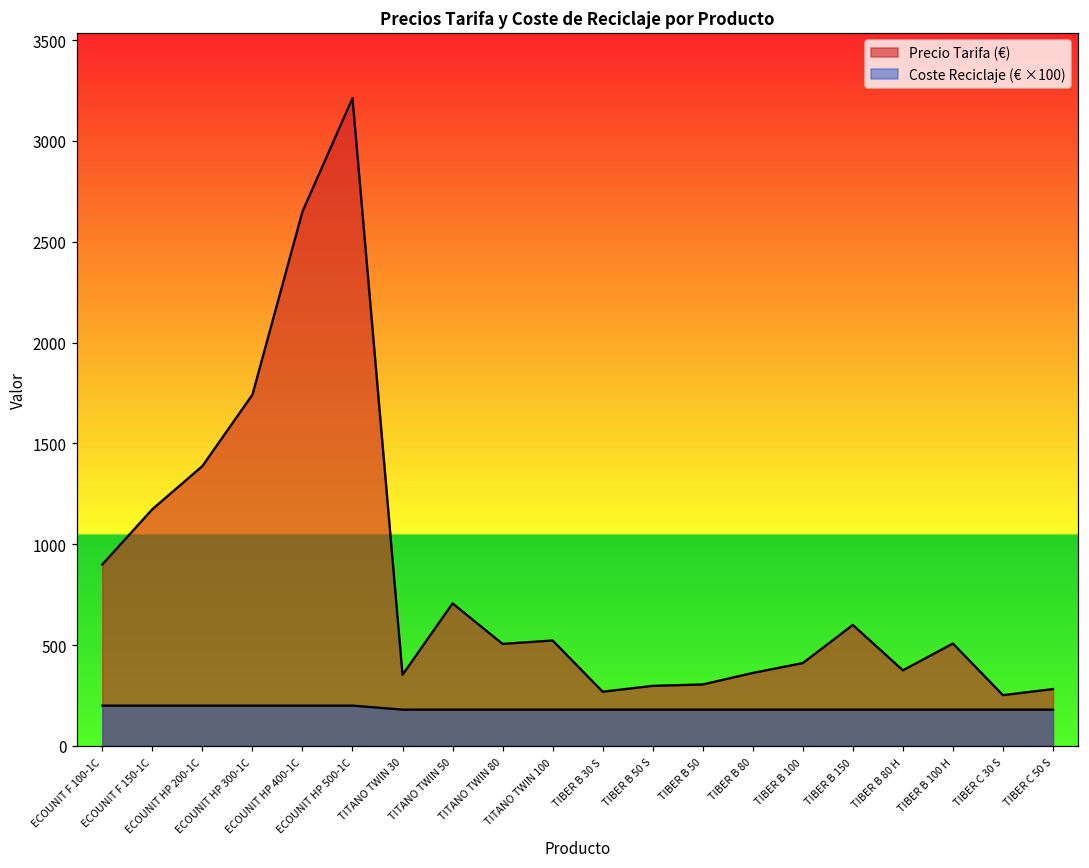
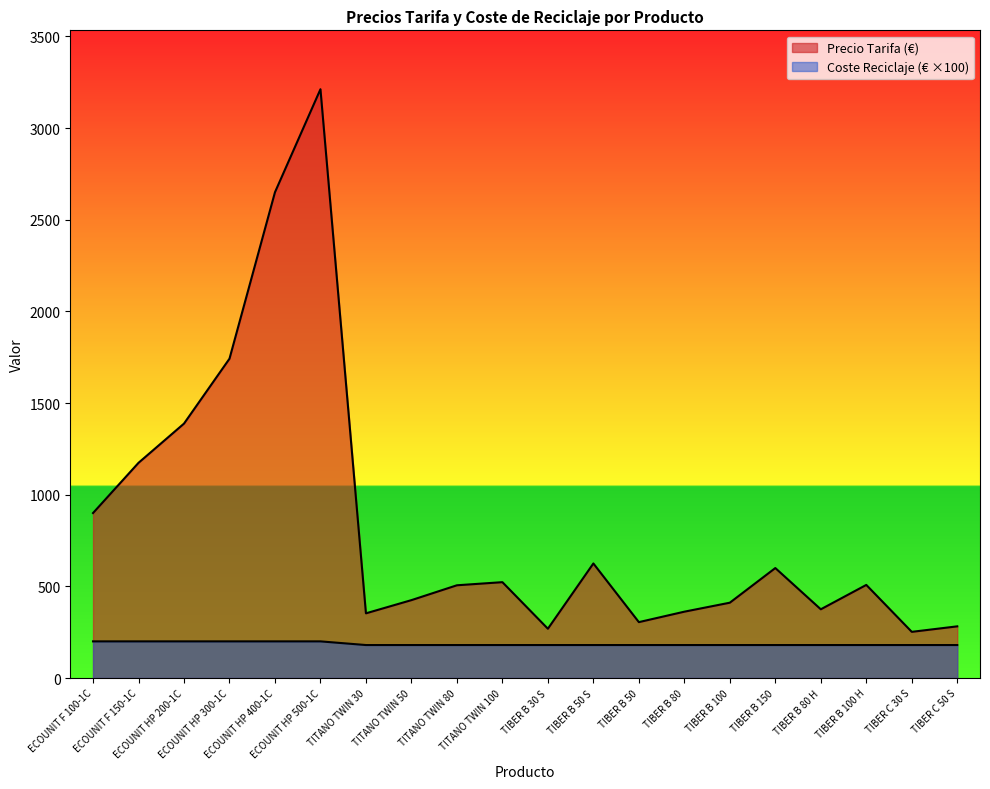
Precio Tarifa (€), TITANO TWIN 50: 710 -> 430
Precio Tarifa (€), TIBER B 50 S: 300 -> 630
